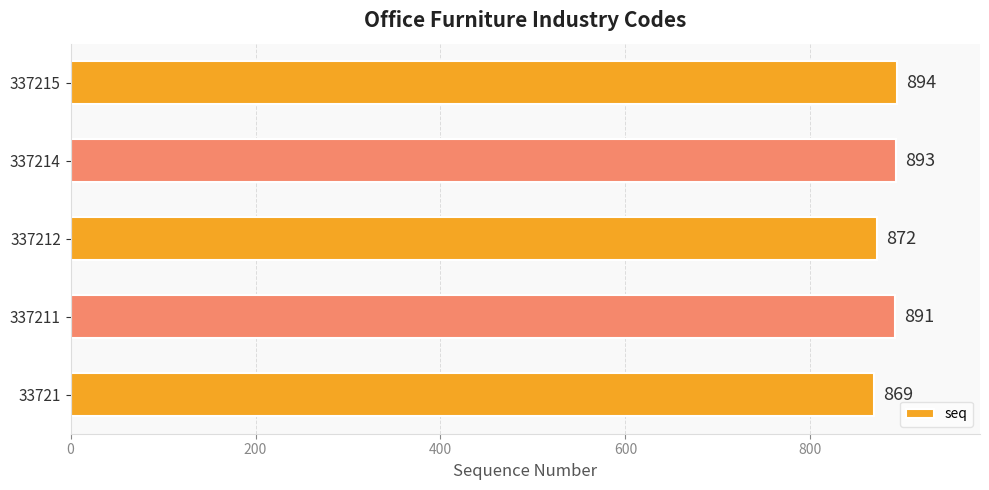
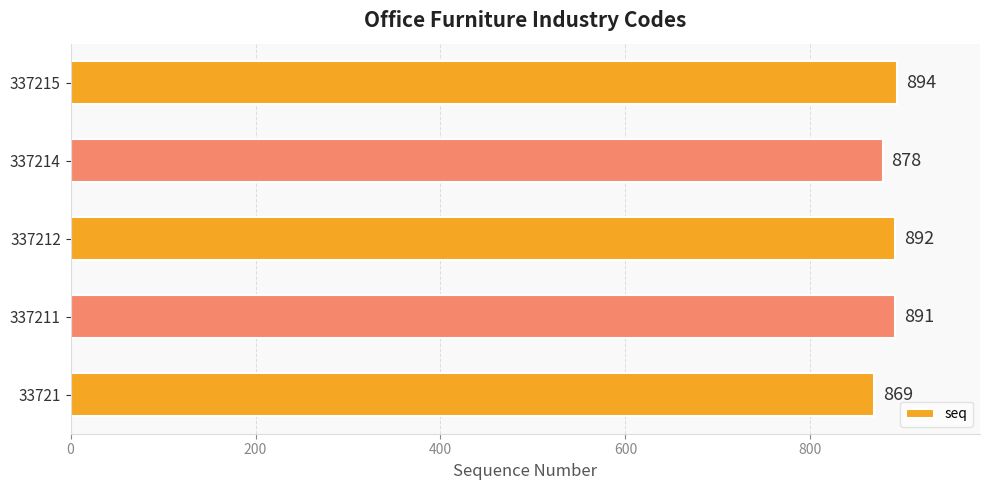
337214: 893 -> 878
337212: 872 -> 892
